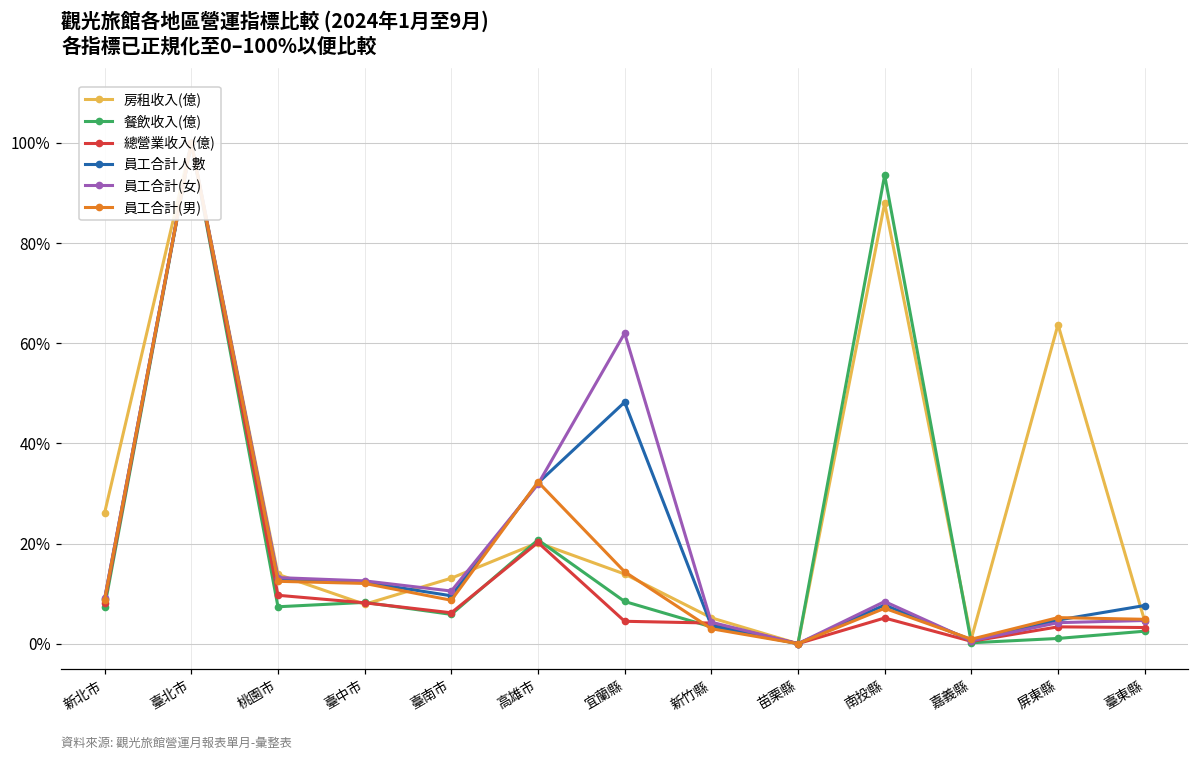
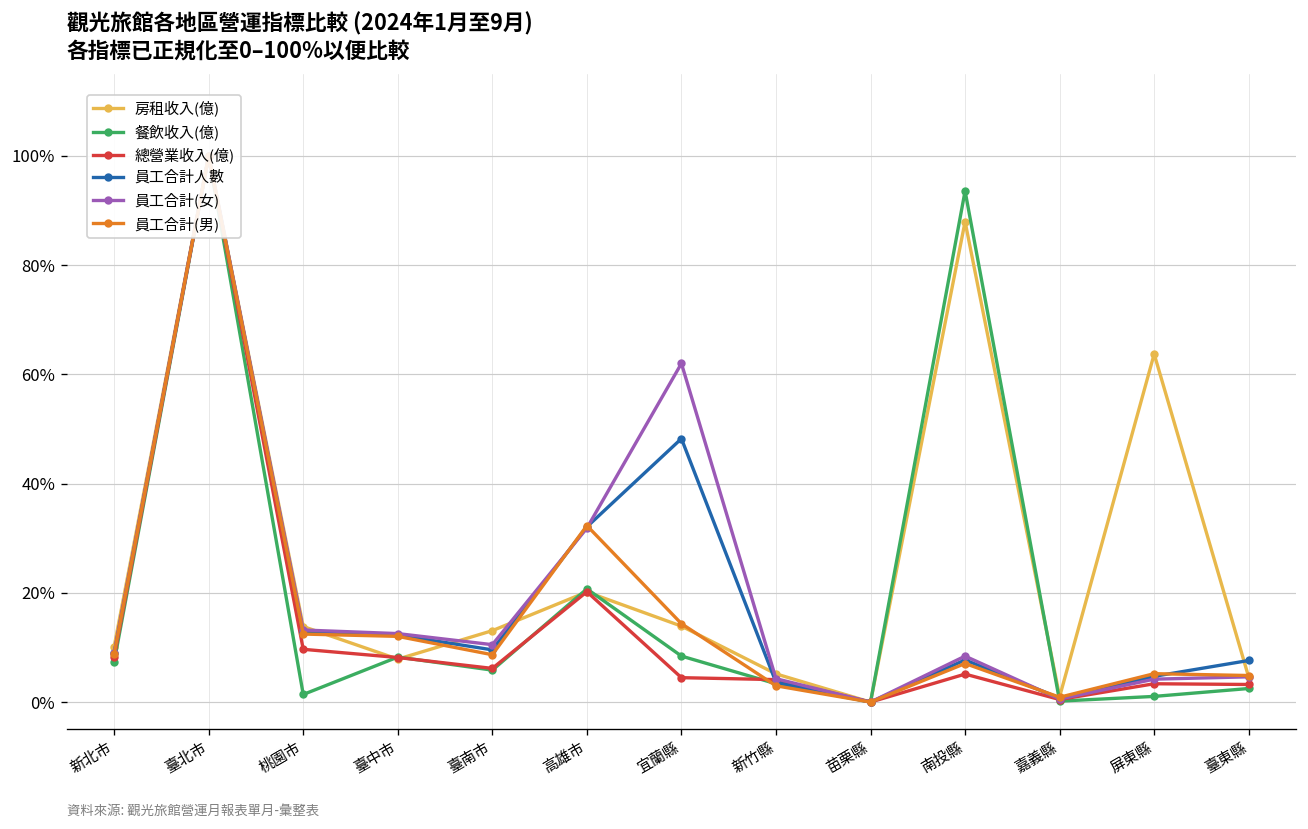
房租收入(億), 新北市: 26% -> 10%
餐飲收入(億), 桃園市: 7% -> 1%
